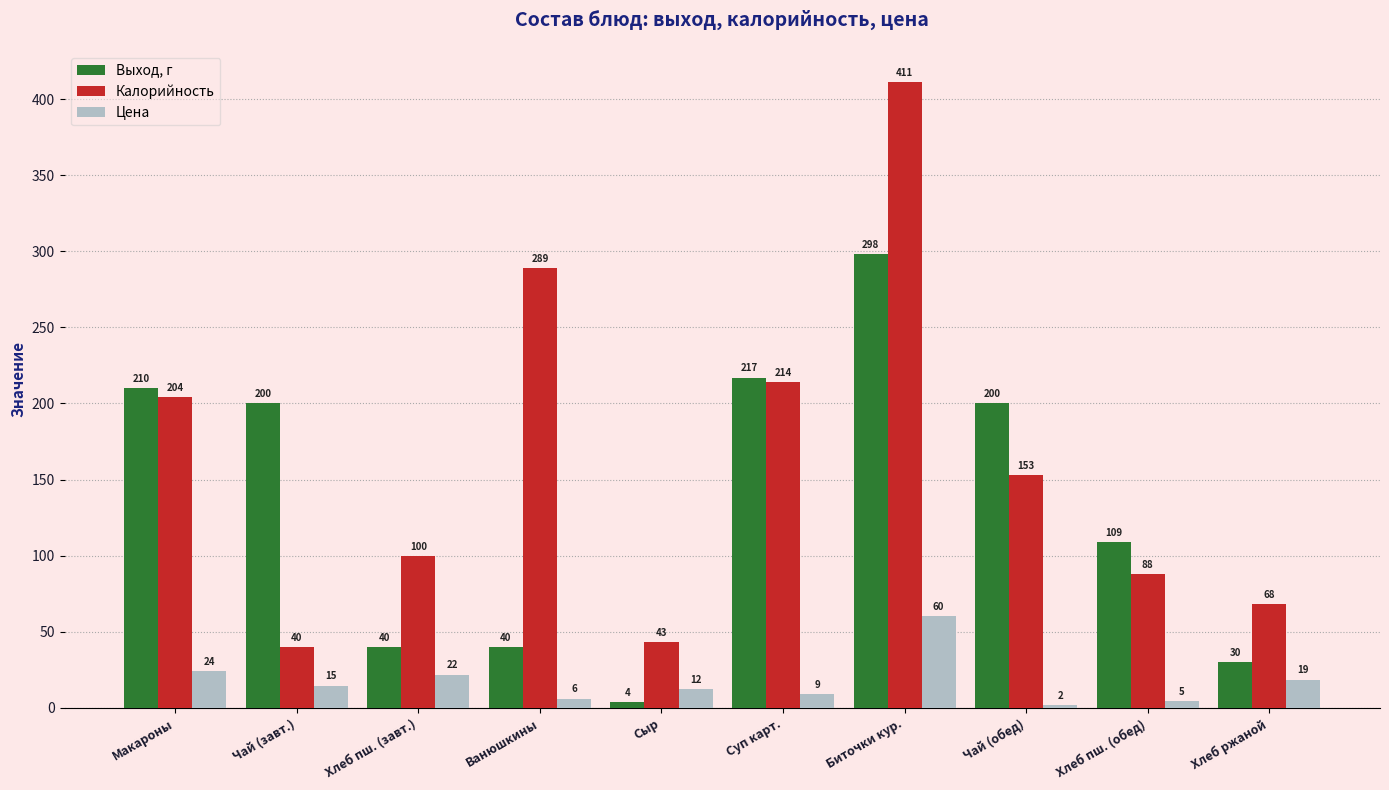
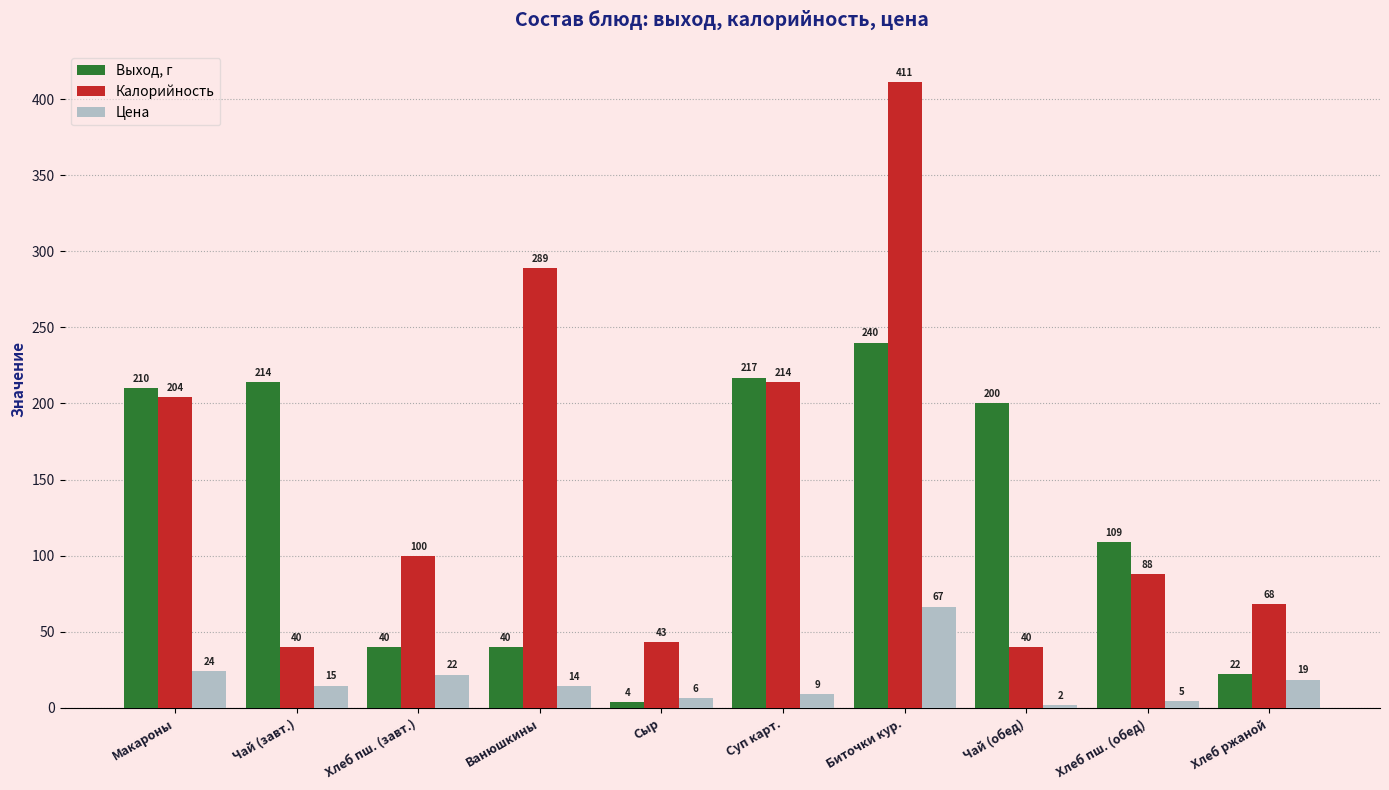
Выход, г, Чай (завт.): 200 -> 214
Цена, Ванюшкины: 6 -> 14
Цена, Сыр: 12 -> 6
Выход, г, Биточки кур.: 298 -> 240
Цена, Биточки кур.: 60 -> 67
Калорийность, Чай (обед): 153 -> 40
Выход, г, Хлеб ржаной: 30 -> 22
